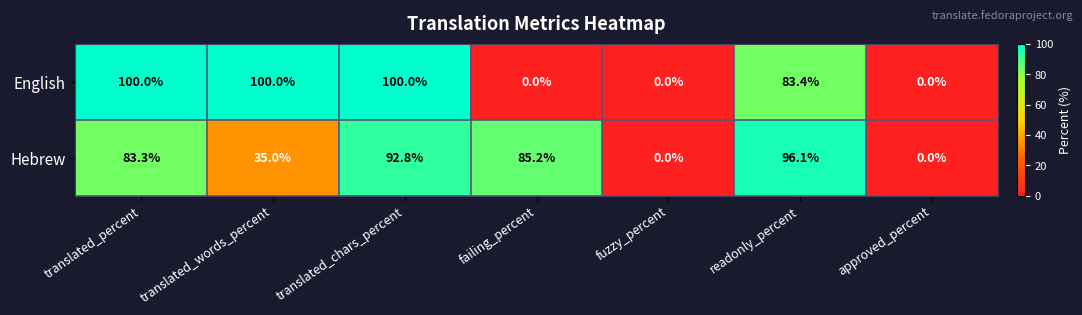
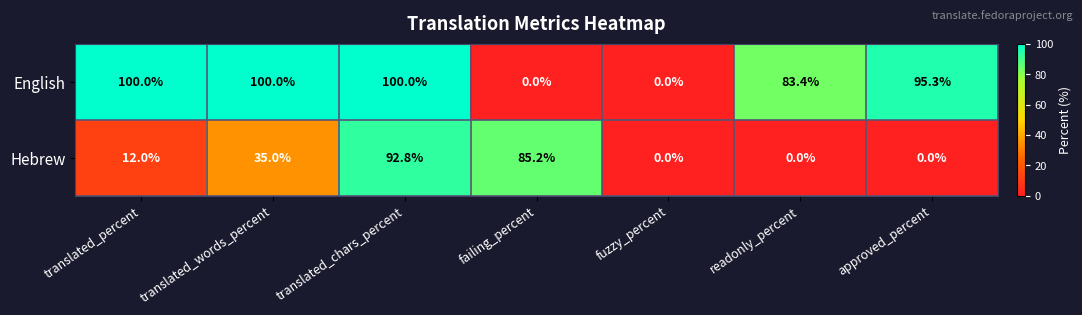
English, approved_percent: 0.0% -> 95.3%
Hebrew, translated_percent: 83.3% -> 12.0%
Hebrew, readonly_percent: 96.1% -> 0.0%
